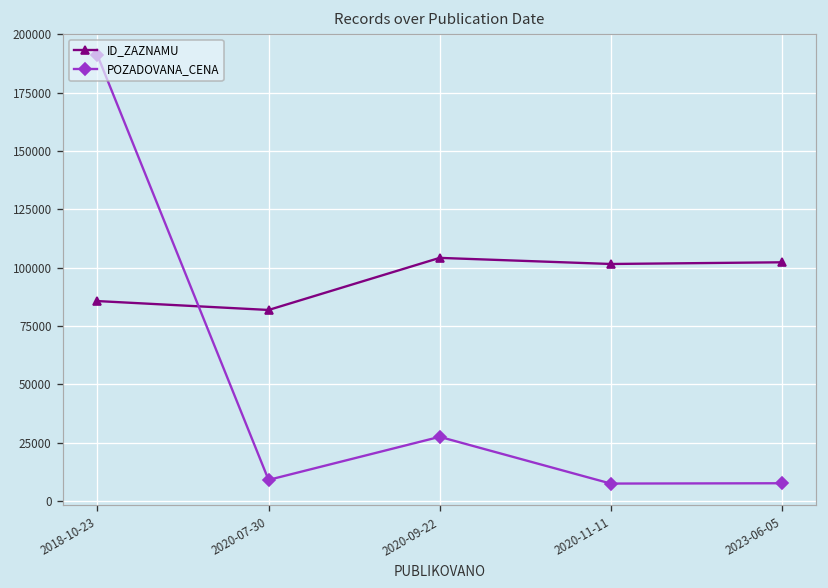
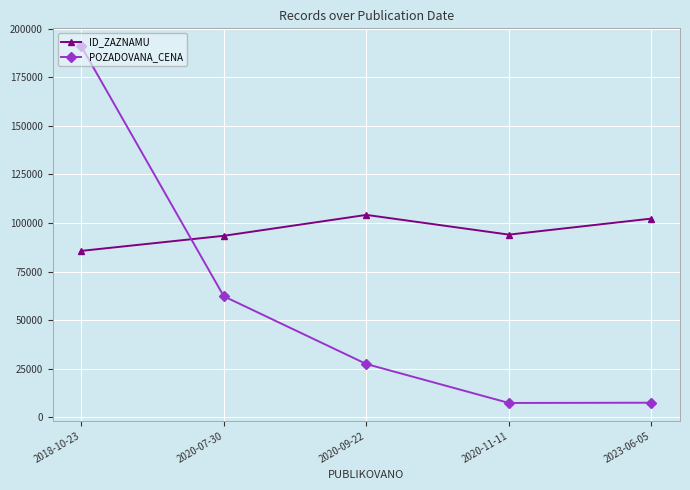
ID_ZAZNAMU, 2020-07-30: 82000 -> 93000
POZADOVANA_CENA, 2020-07-30: 9000 -> 62000
ID_ZAZNAMU, 2020-11-11: 102000 -> 94000
